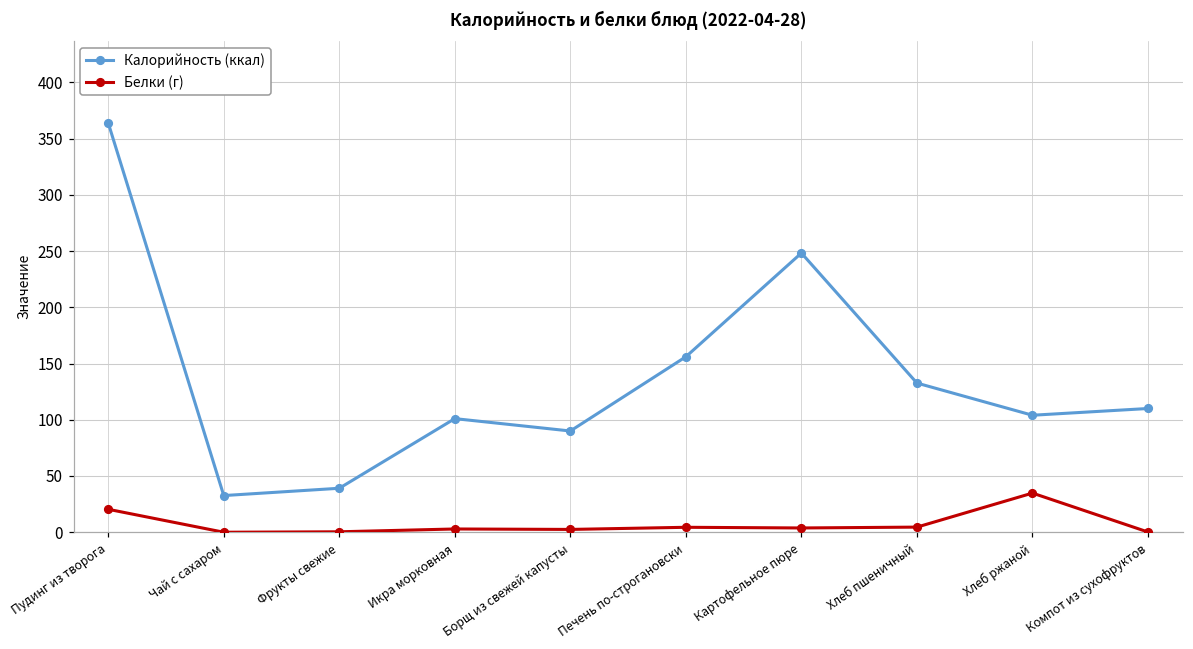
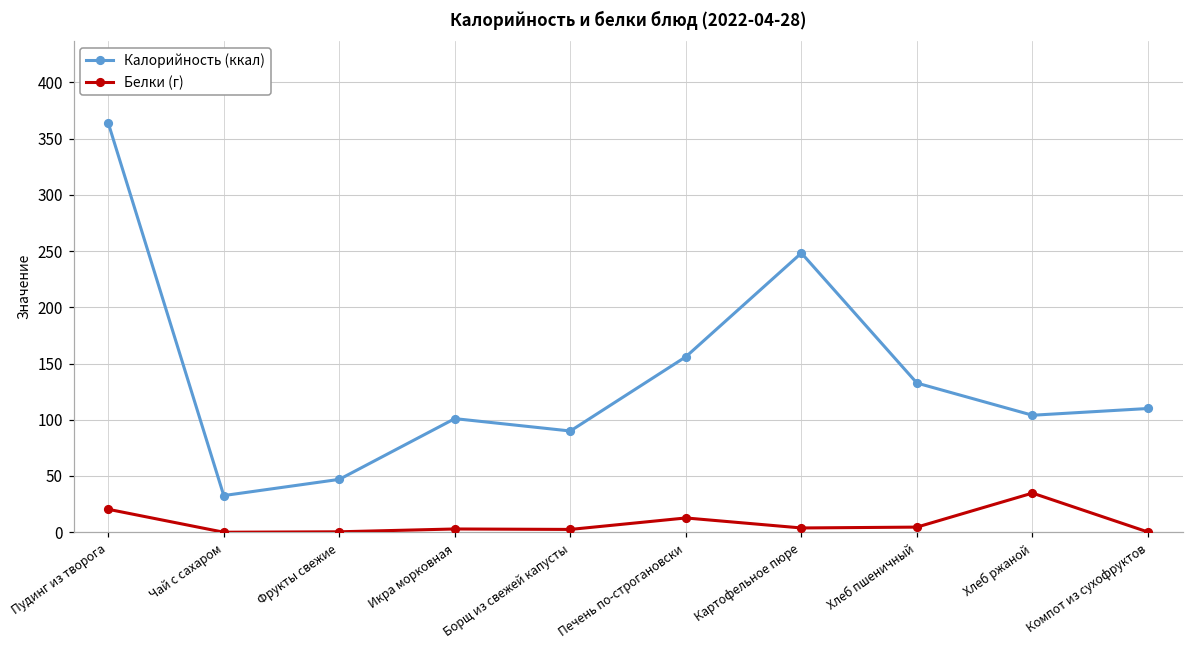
Калорийность (ккал), Фрукты свежие: 39 -> 47
Белки (г), Печень по-строгановски: 4 -> 13
